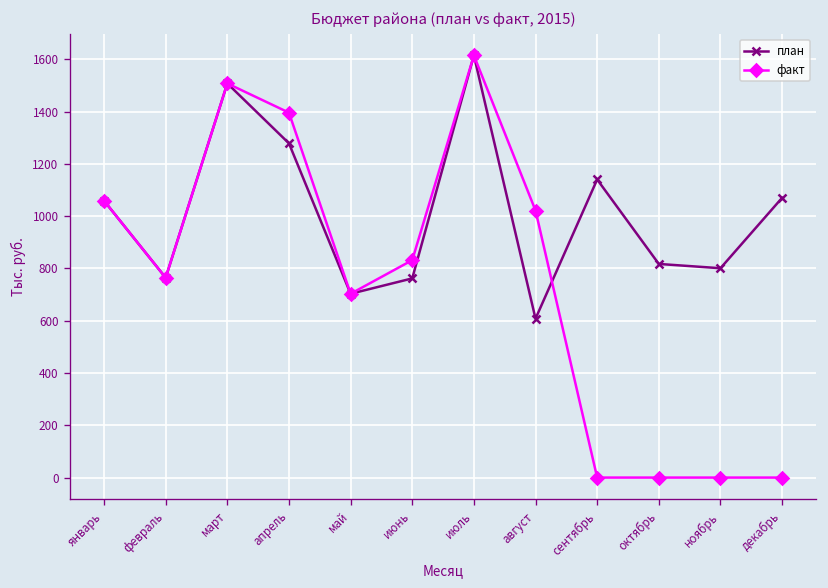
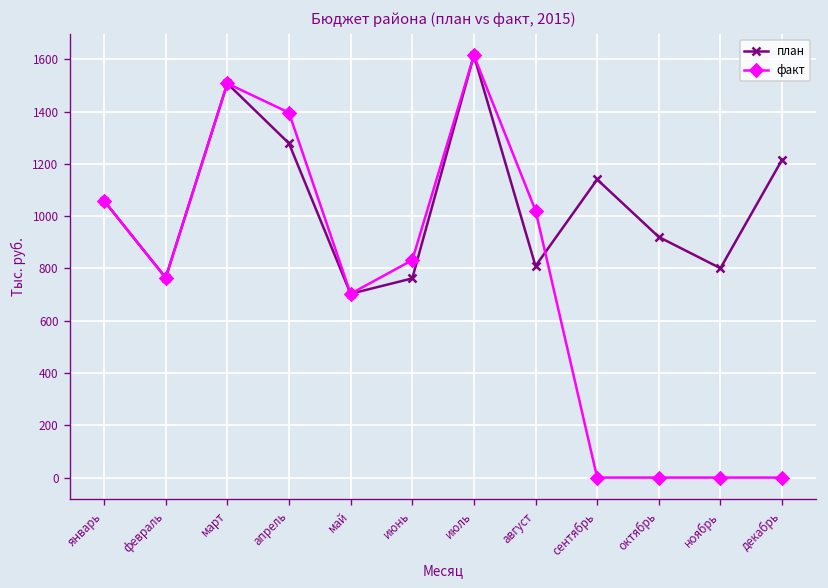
план, август: 610 -> 810
план, октябрь: 820 -> 920
план, декабрь: 1070 -> 1220
